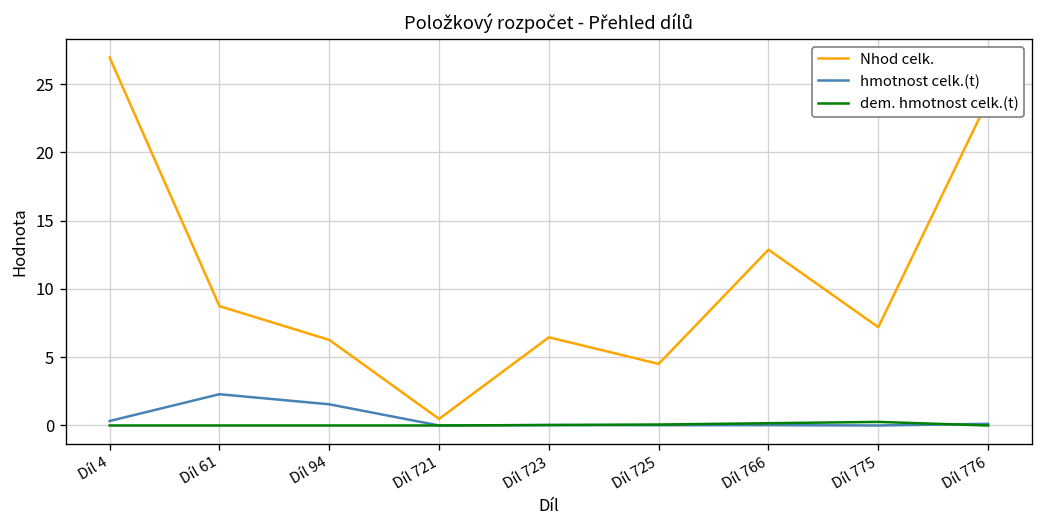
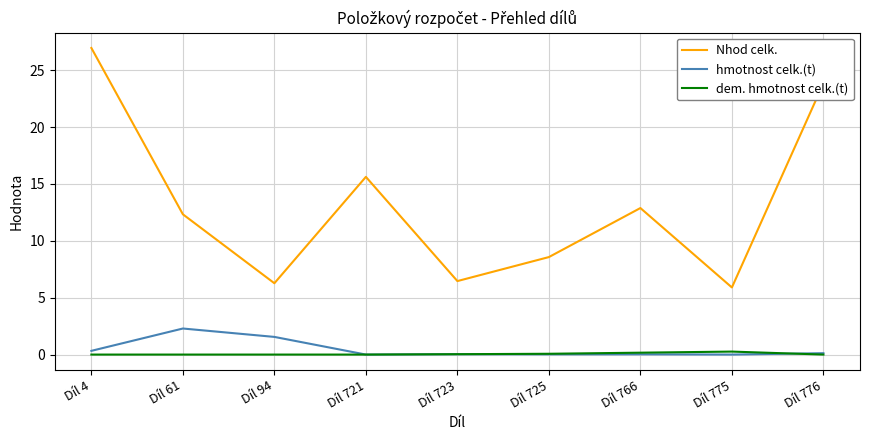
Nhod celk., Díl 61: 8.7 -> 12.3
Nhod celk., Díl 721: 0.5 -> 15.6
Nhod celk., Díl 725: 4.5 -> 8.6
Nhod celk., Díl 775: 7.2 -> 5.9
